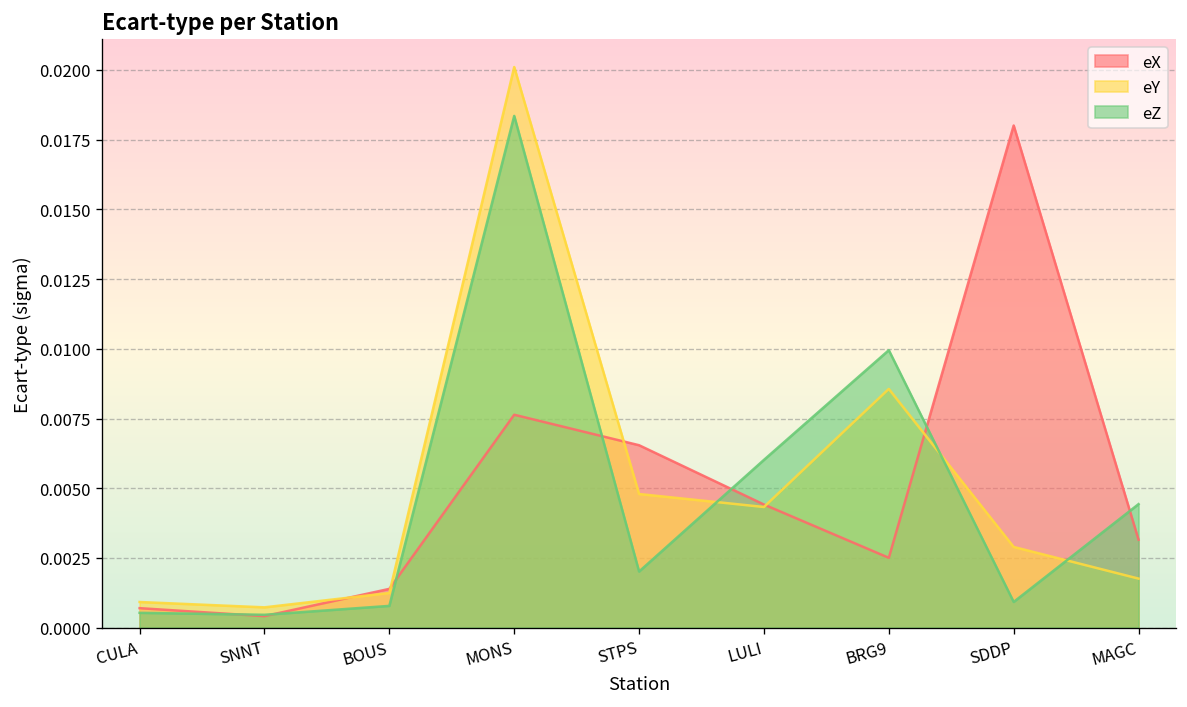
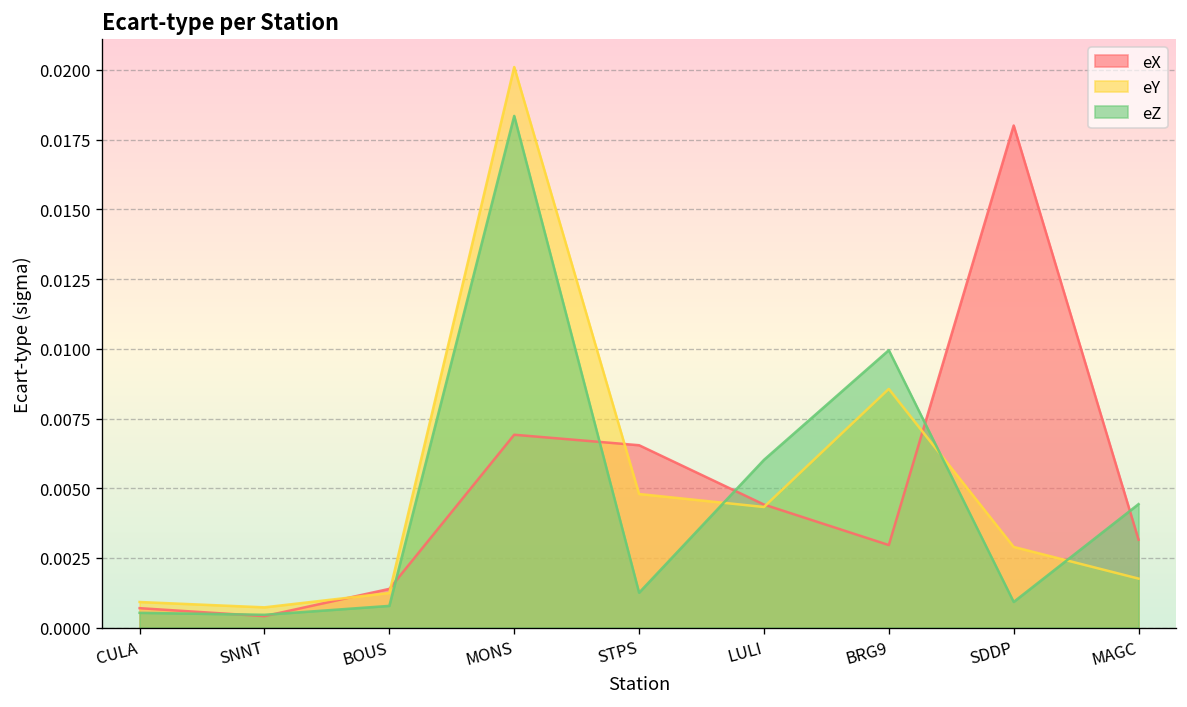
eX, MONS: 0.0076 -> 0.0069
eZ, STPS: 0.0020 -> 0.0013
eX, BRG9: 0.0025 -> 0.0030
